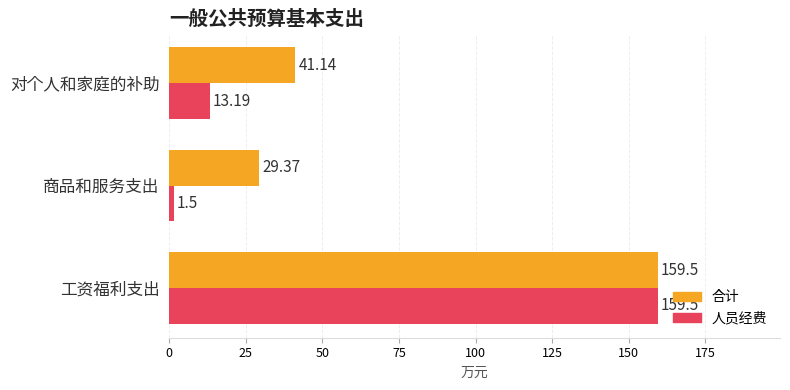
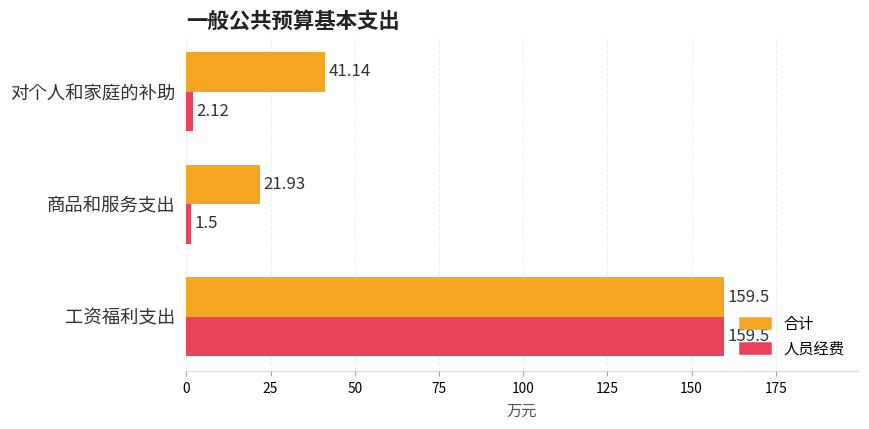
人员经费, 对个人和家庭的补助: 13.19 -> 2.12
合计, 商品和服务支出: 29.37 -> 21.93
